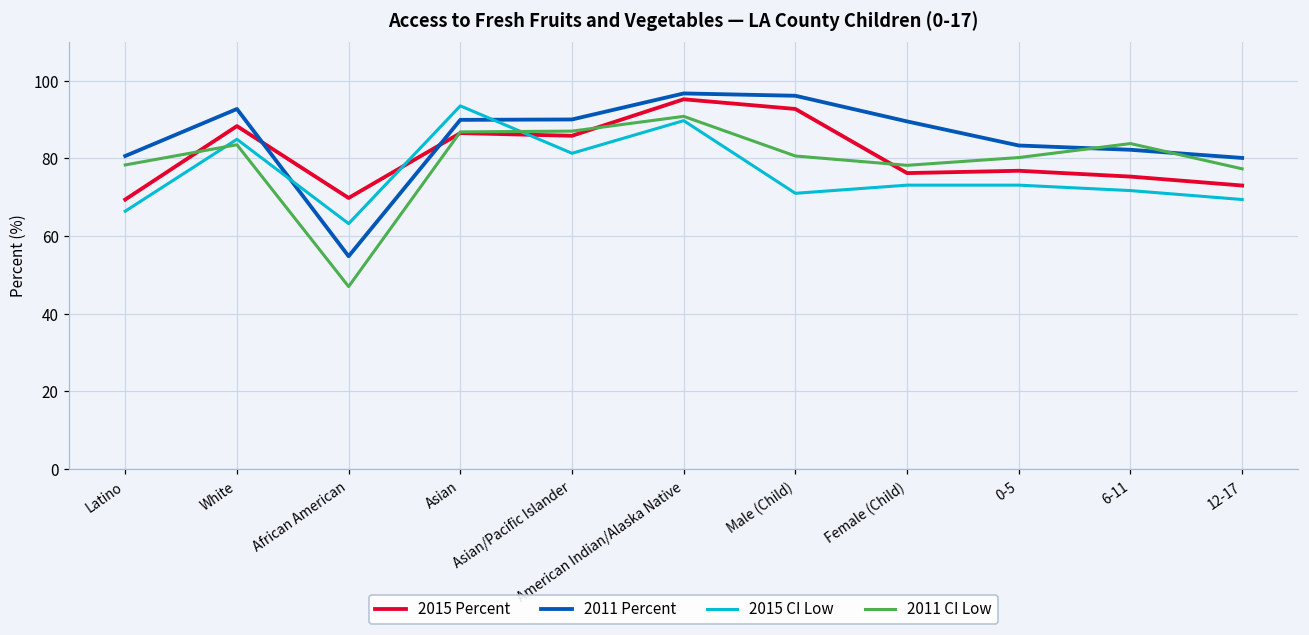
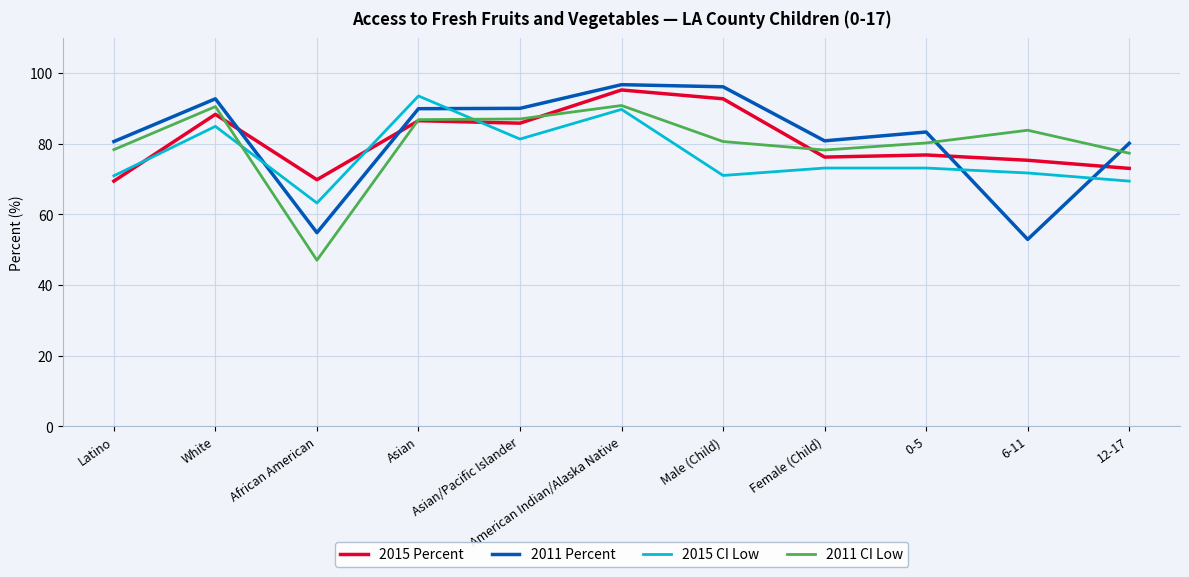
2015 CI Low, Latino: 66 -> 71
2011 CI Low, White: 84 -> 91
2011 Percent, Female (Child): 90 -> 81
2011 Percent, 6-11: 82 -> 53
